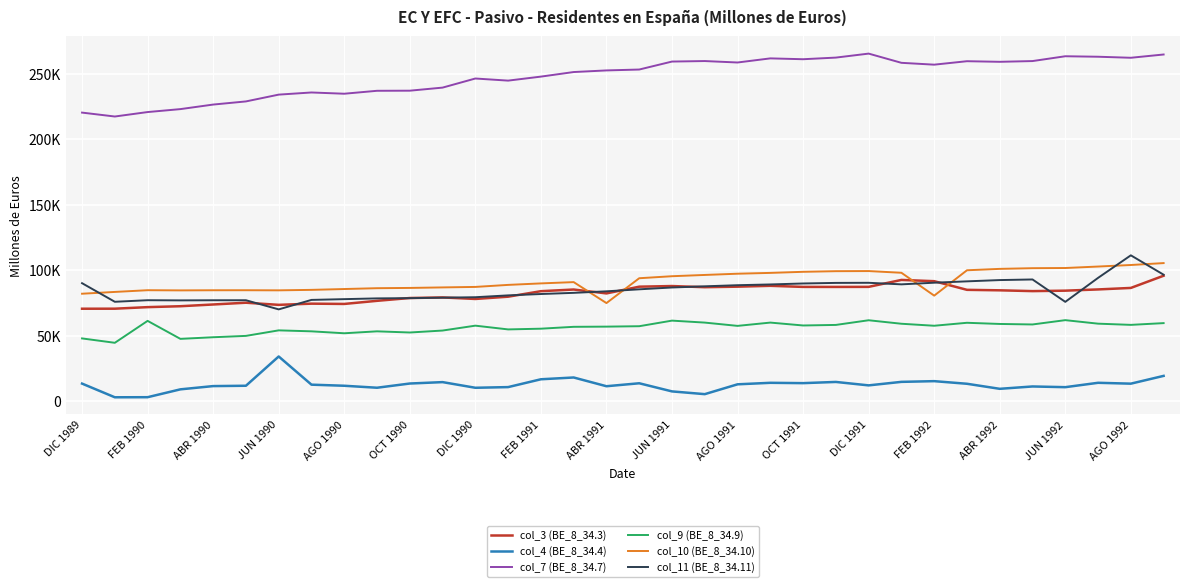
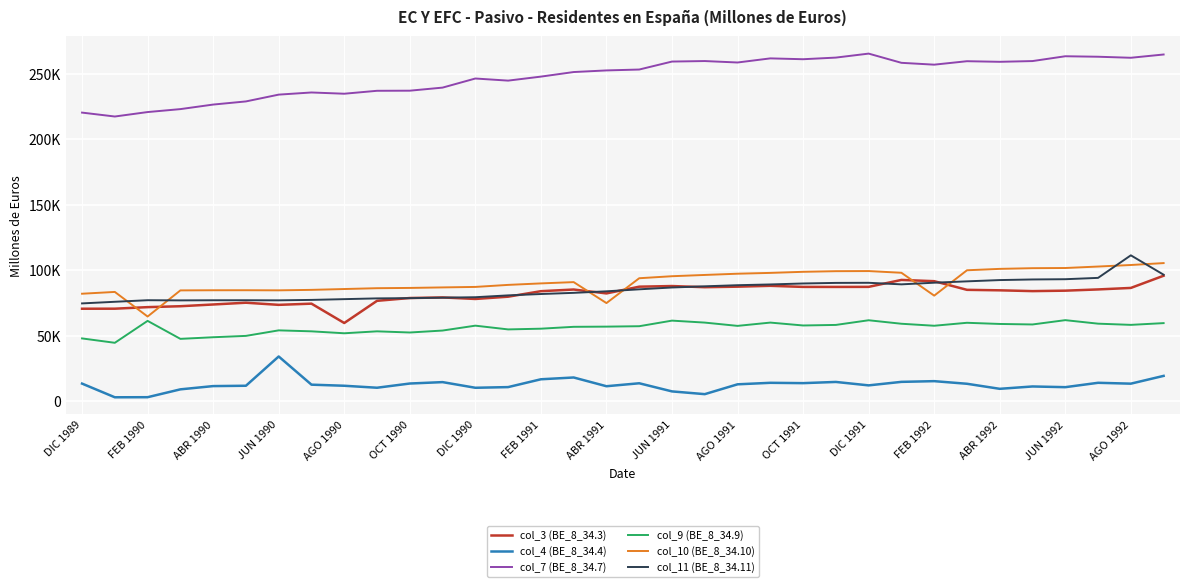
col_11 (BE_8_34.11), DIC 1989: 90000 -> 75000
col_10 (BE_8_34.10), FEB 1990: 85000 -> 65000
col_11 (BE_8_34.11), JUN 1990: 70000 -> 77000
col_3 (BE_8_34.3), AGO 1990: 74000 -> 60000
col_11 (BE_8_34.11), JUN 1992: 76000 -> 93000
